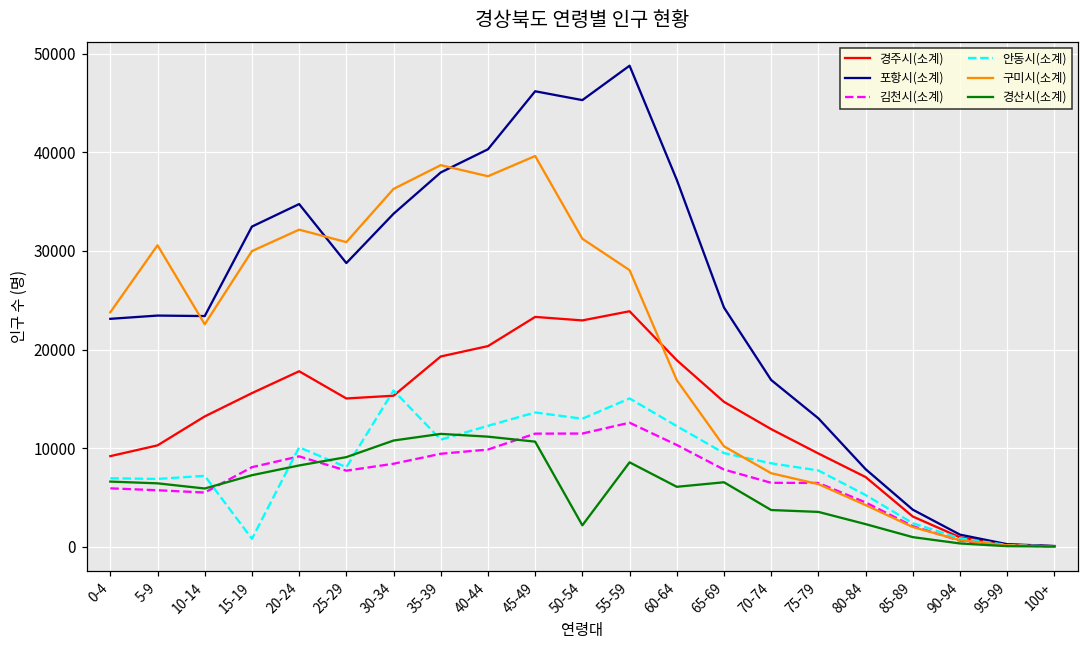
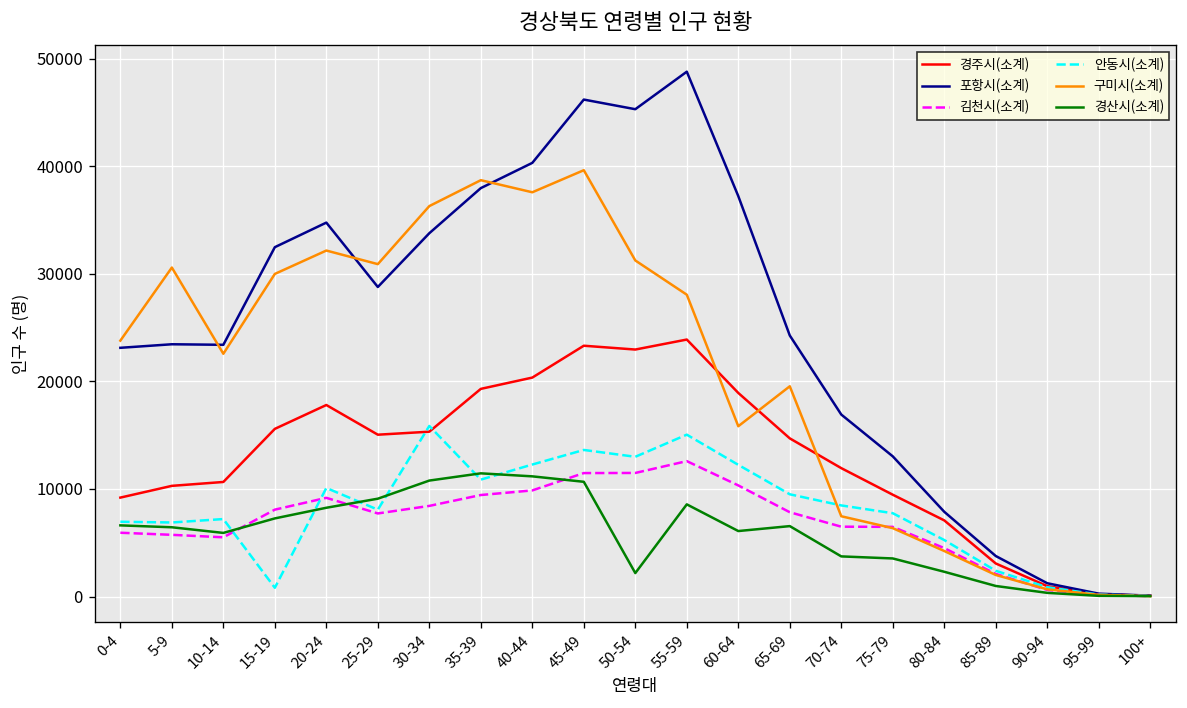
경주시(소계), 10-14: 13000 -> 11000
구미시(소계), 60-64: 17000 -> 16000
구미시(소계), 65-69: 10000 -> 20000
